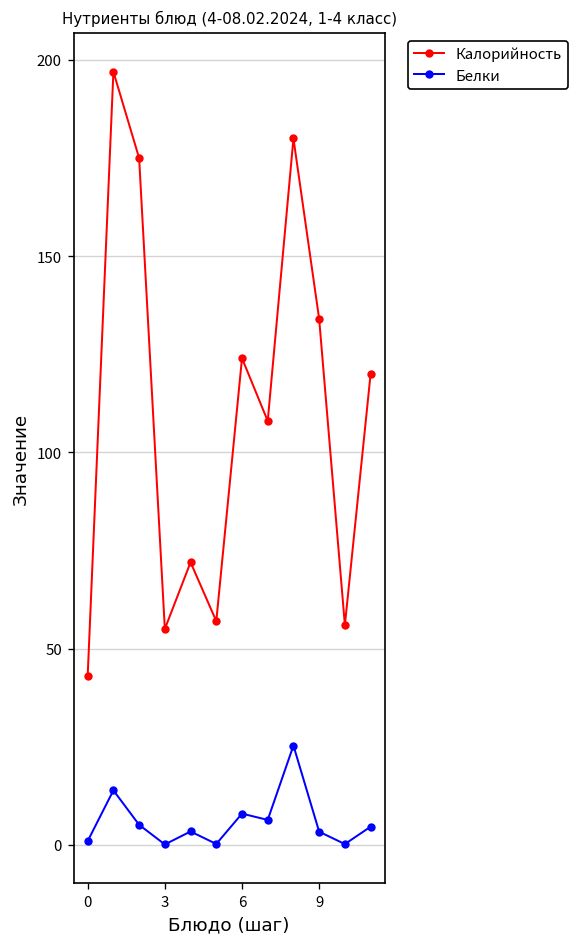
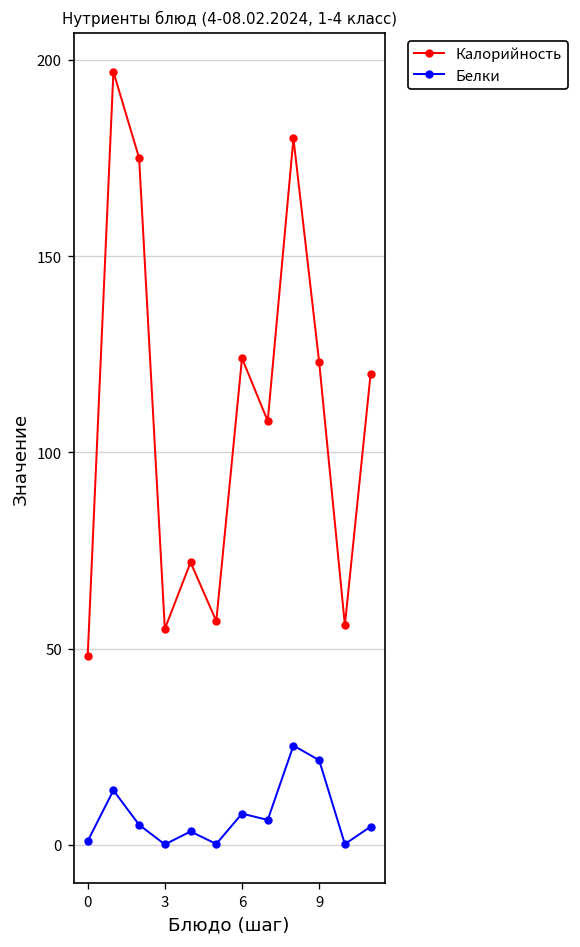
Калорийность, 0: 43 -> 48
Калорийность, 9: 134 -> 123
Белки, 9: 3 -> 22
